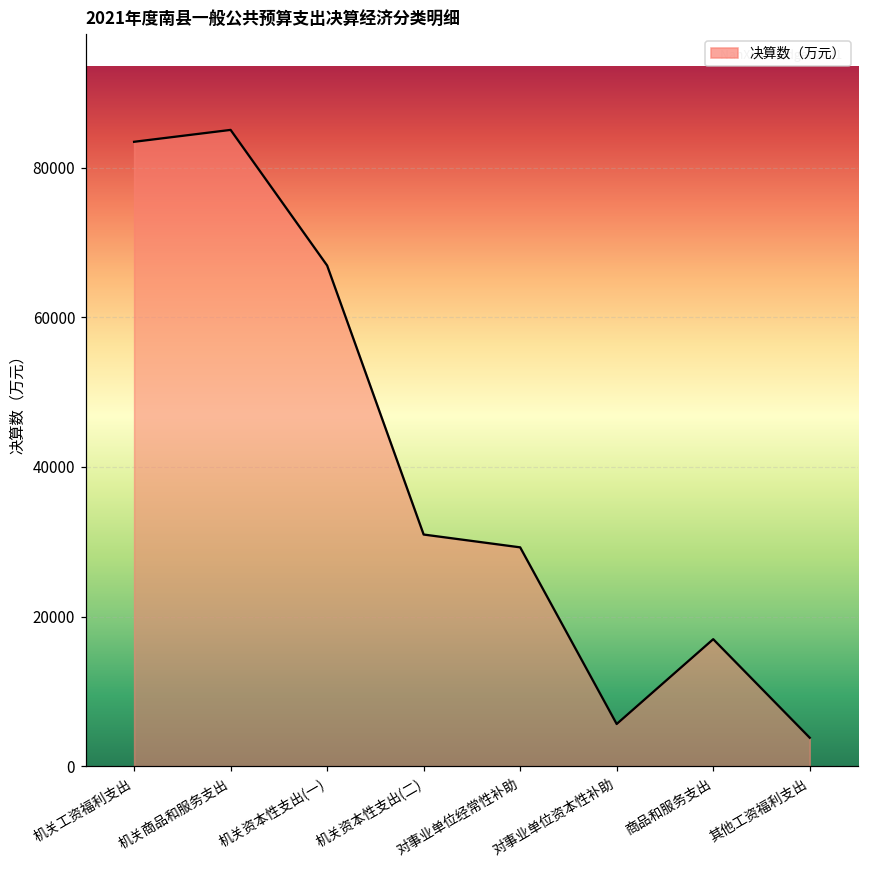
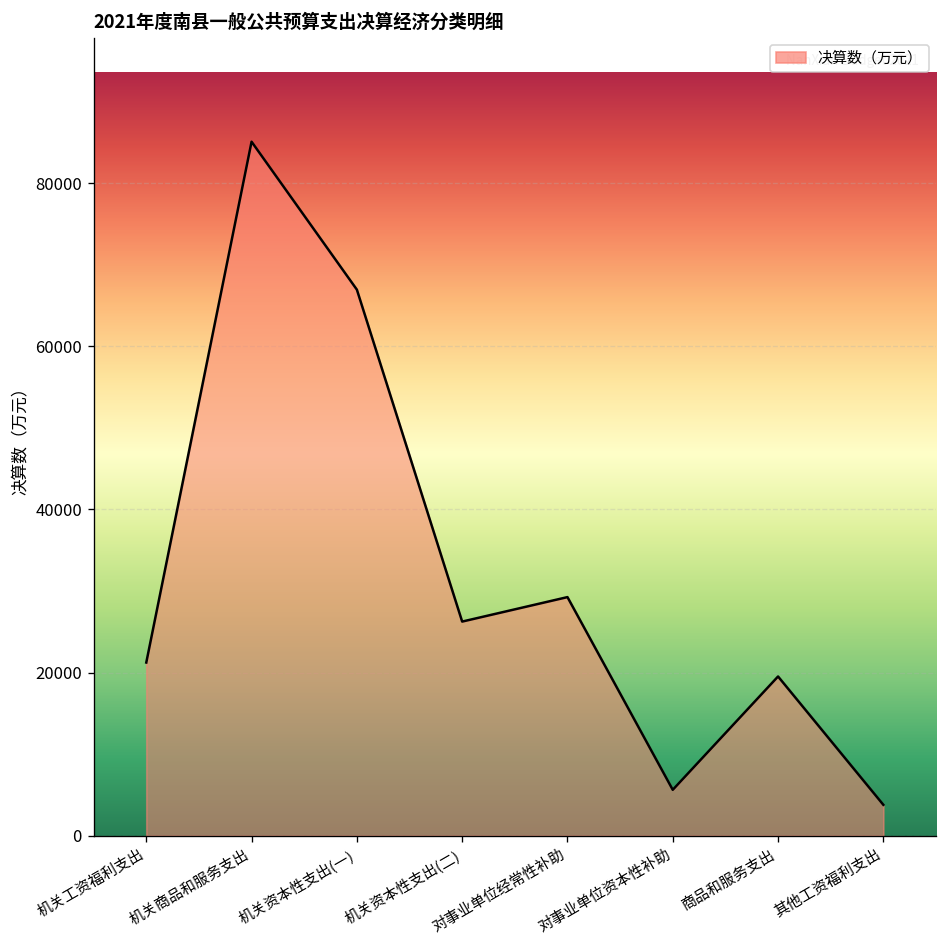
机关工资福利支出: 83000 -> 21000
机关资本性支出(二): 31000 -> 26000
商品和服务支出: 17000 -> 20000
